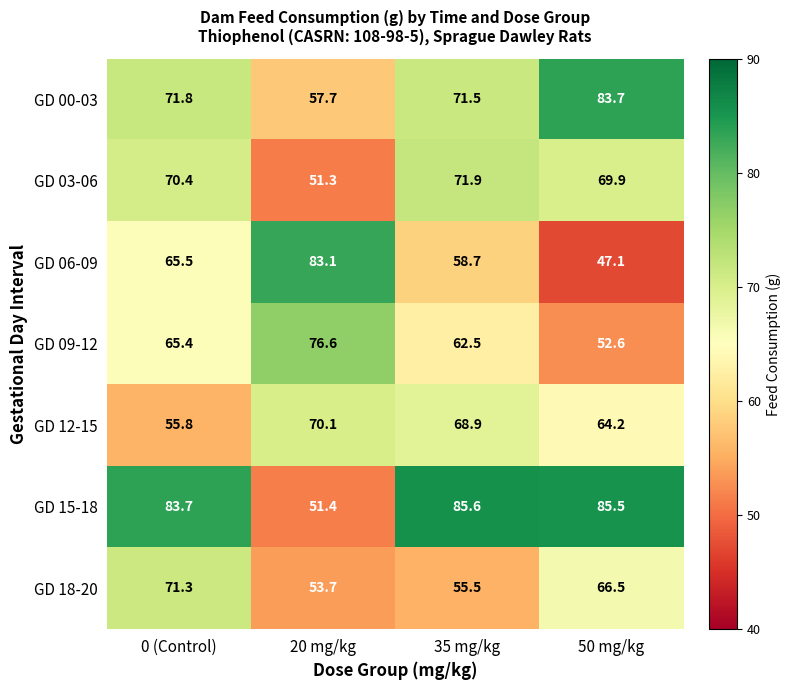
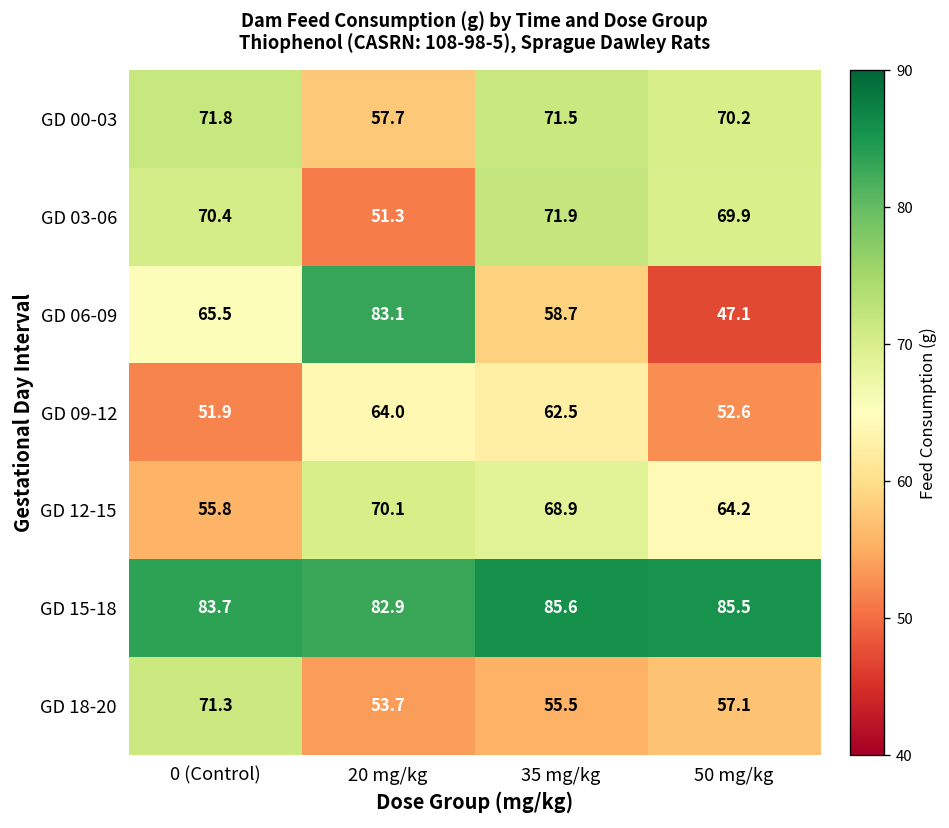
GD 00-03, 50 mg/kg: 83.7 -> 70.2
GD 09-12, 0 (Control): 65.4 -> 51.9
GD 09-12, 20 mg/kg: 76.6 -> 64.0
GD 15-18, 20 mg/kg: 51.4 -> 82.9
GD 18-20, 50 mg/kg: 66.5 -> 57.1
